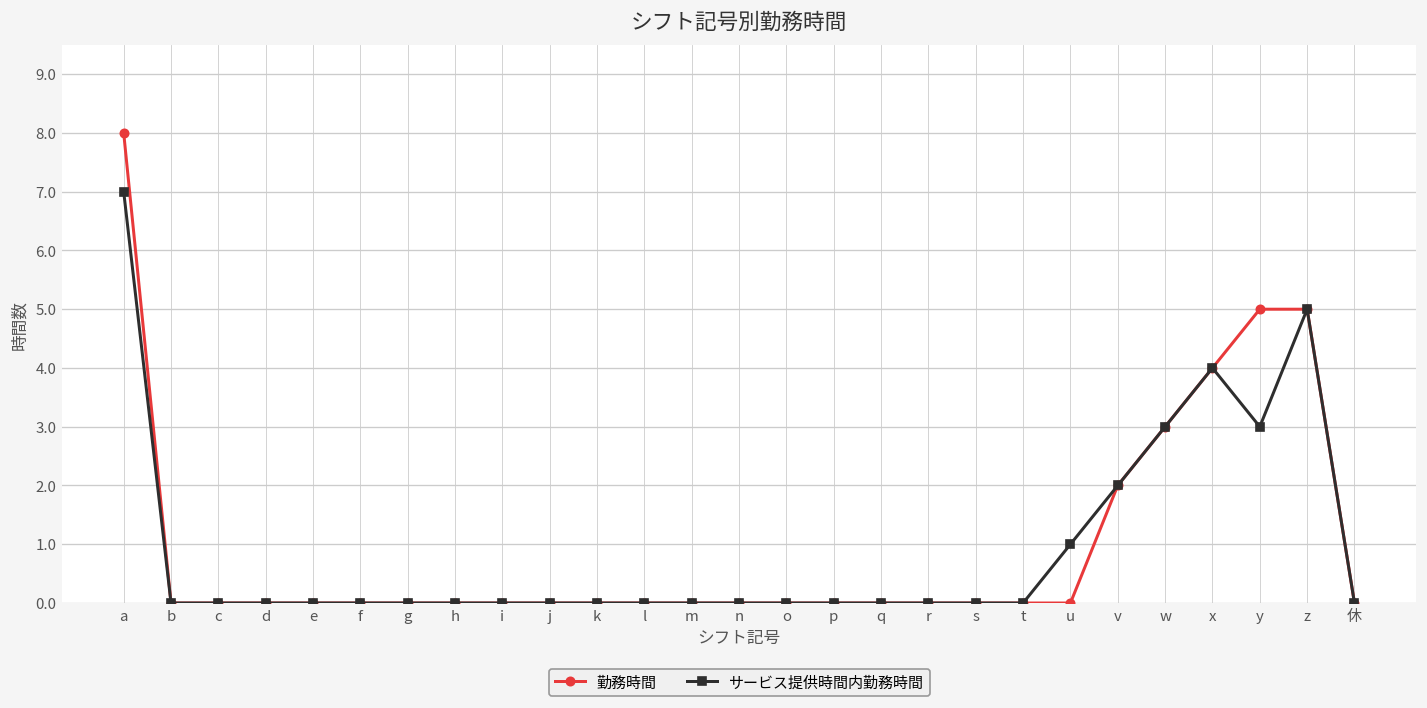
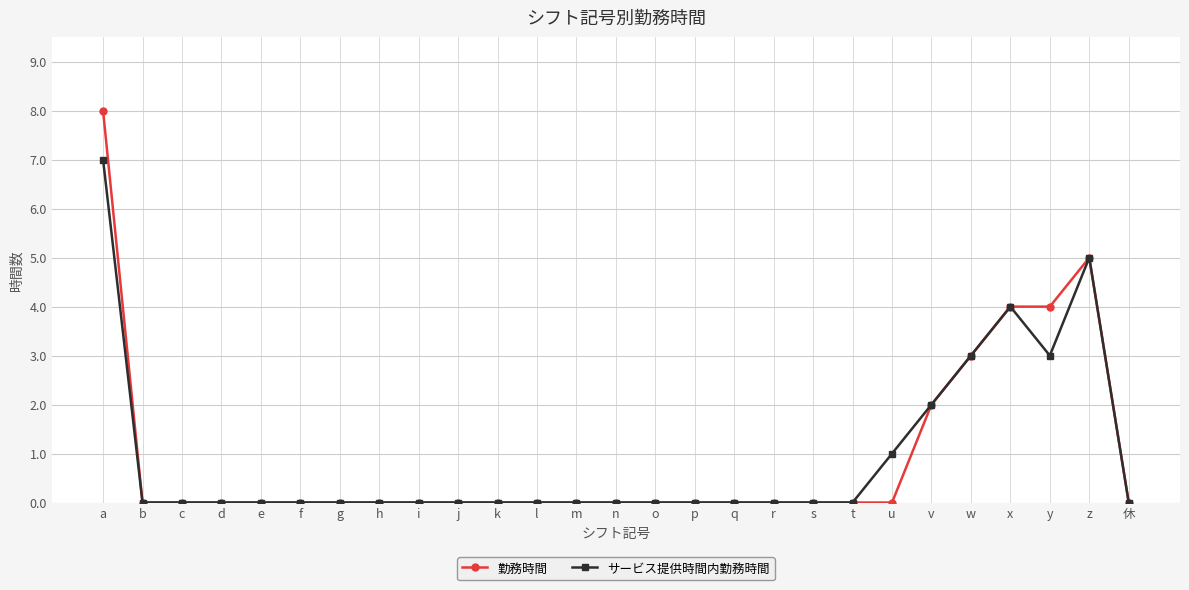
勤務時間, y: 5 -> 4
